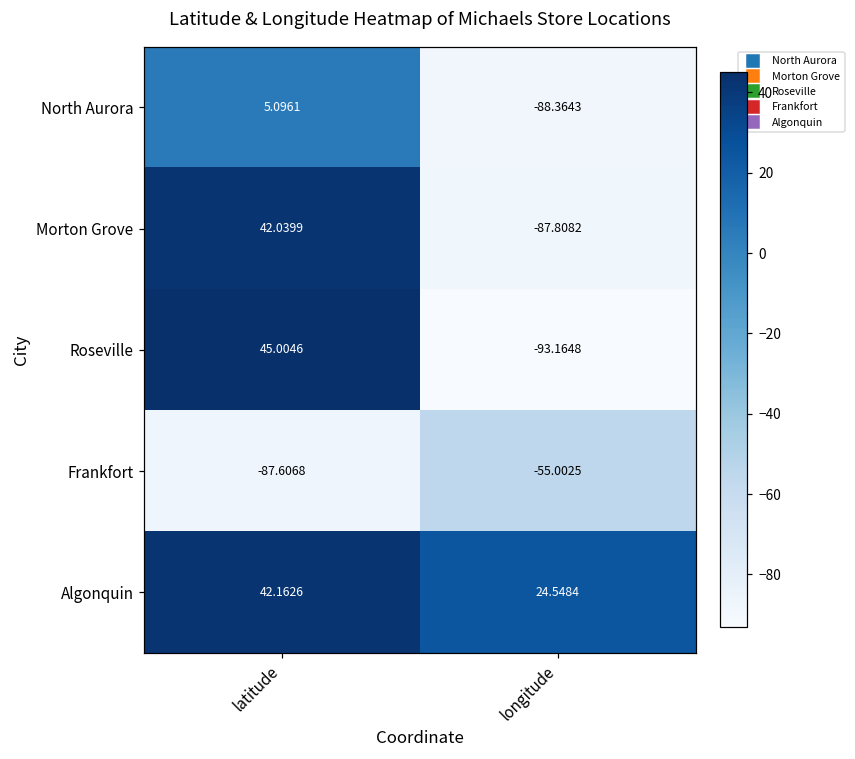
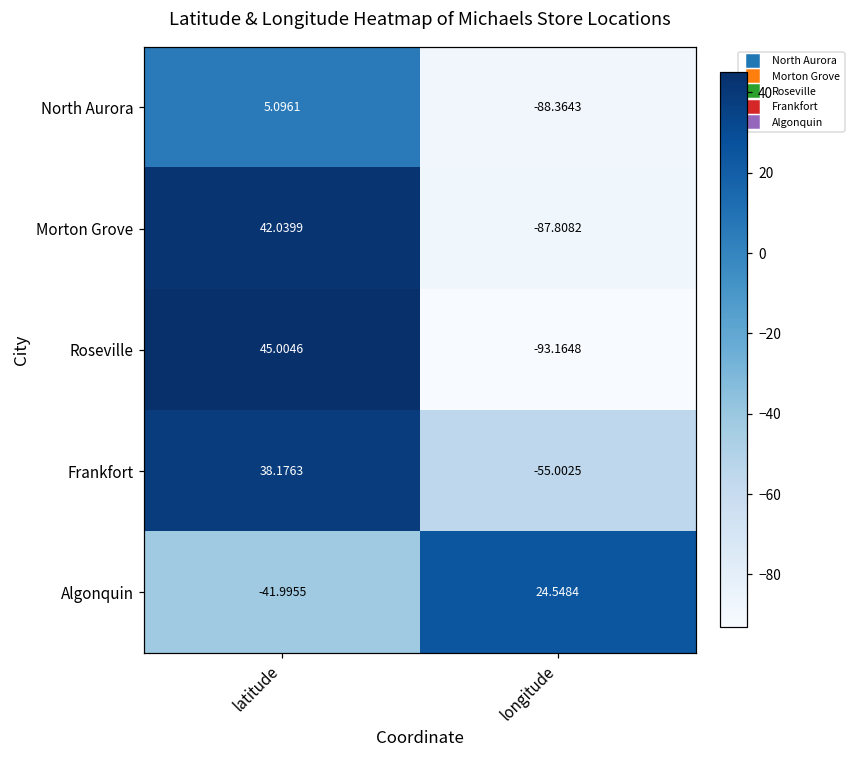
Frankfort, latitude: -87.6068 -> 38.1763
Algonquin, latitude: 42.1626 -> -41.9955
